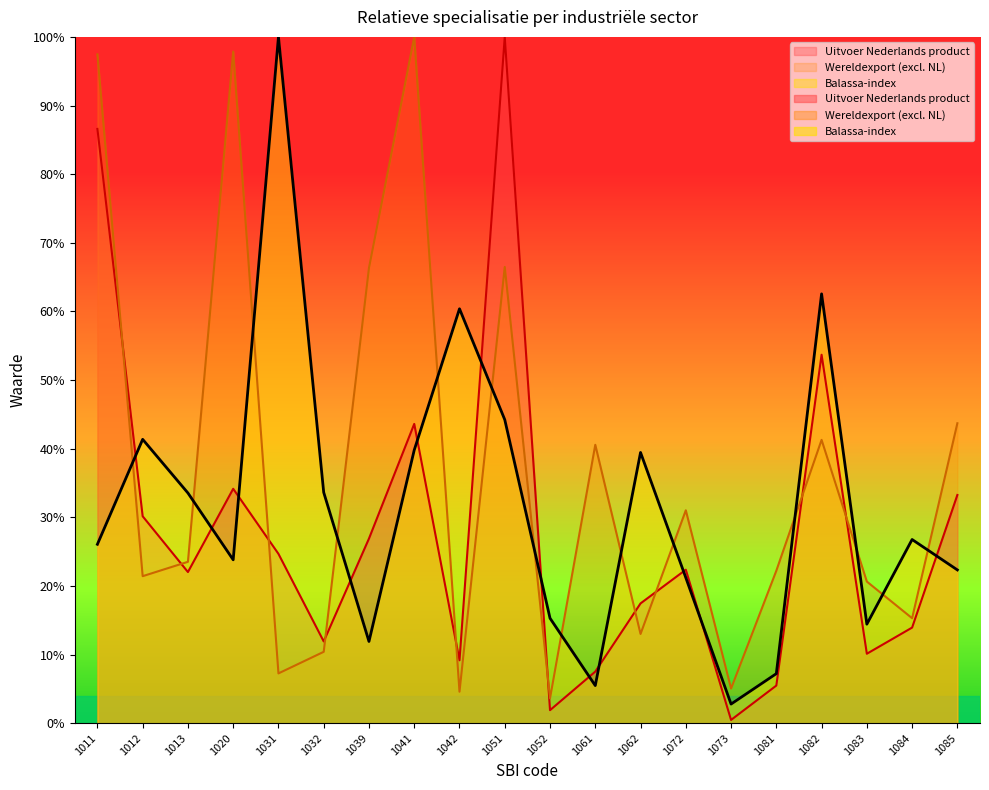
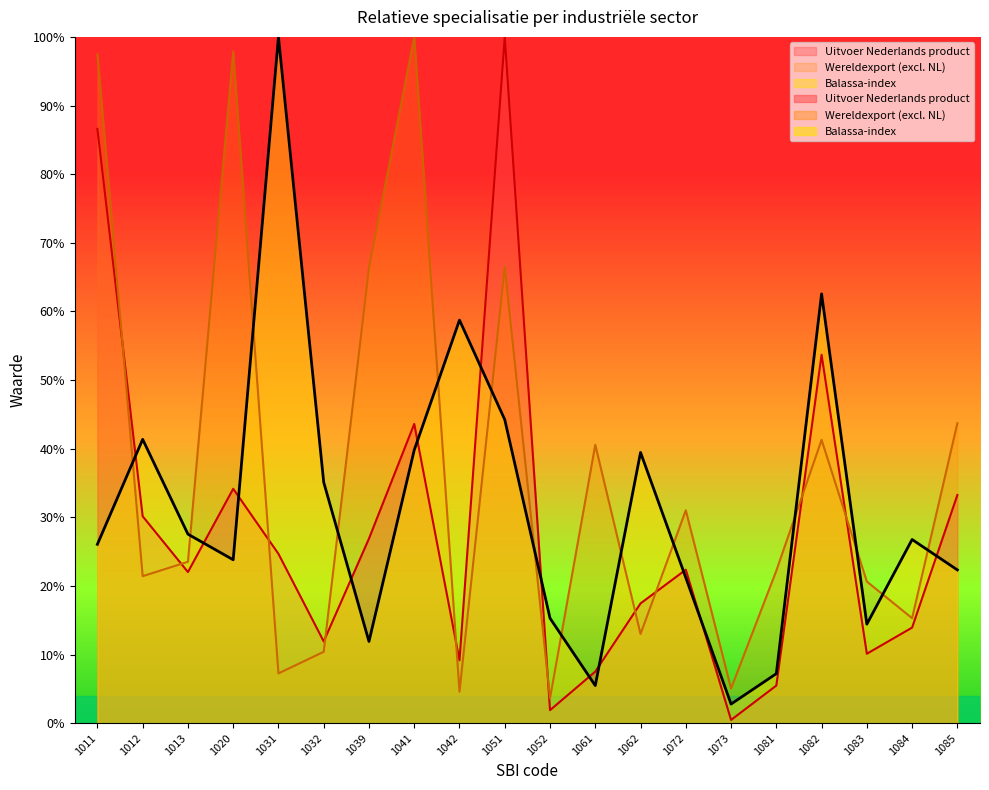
Balassa-index, 1013: 34% -> 28%
Balassa-index, 1032: 34% -> 35%
Balassa-index, 1042: 60% -> 59%
